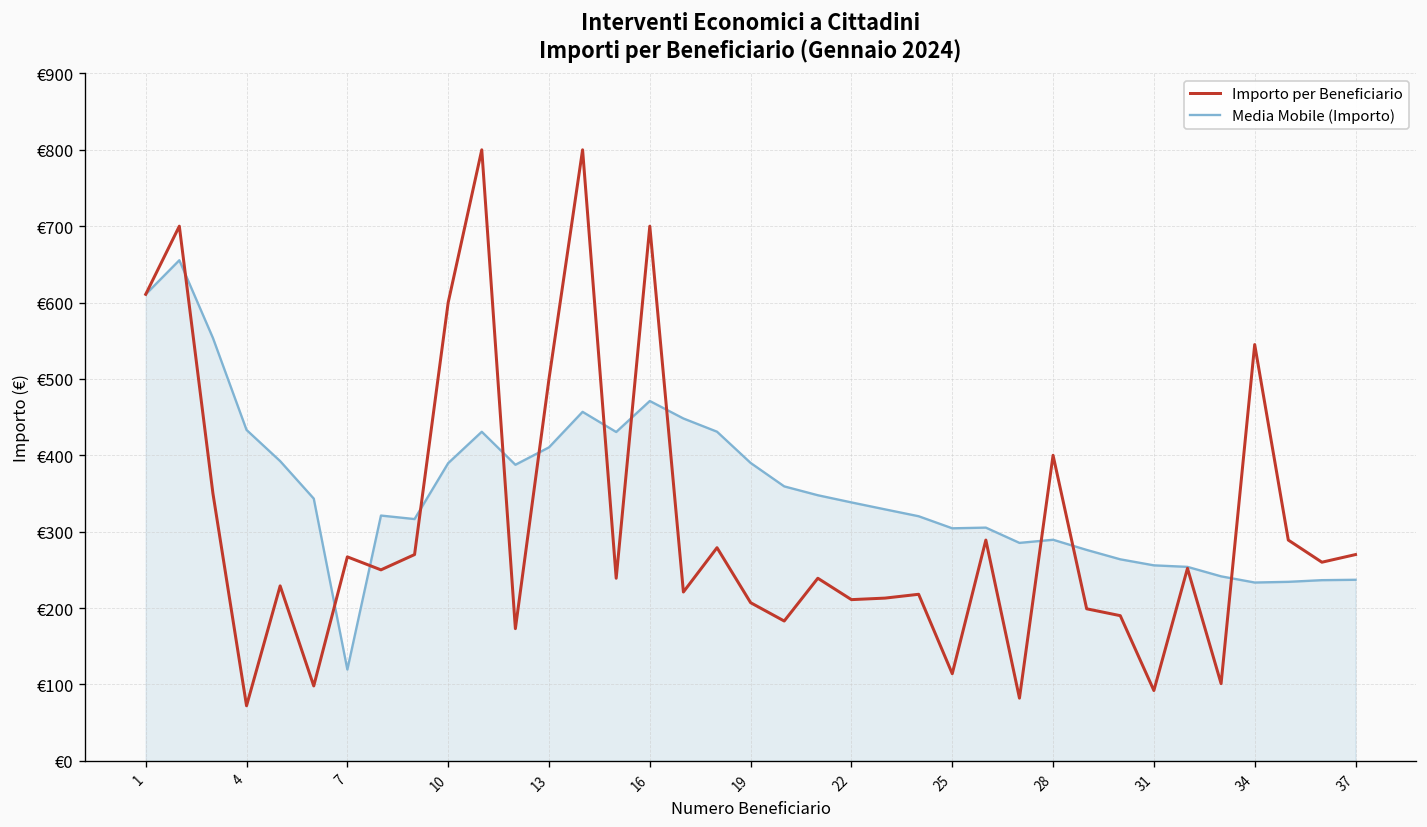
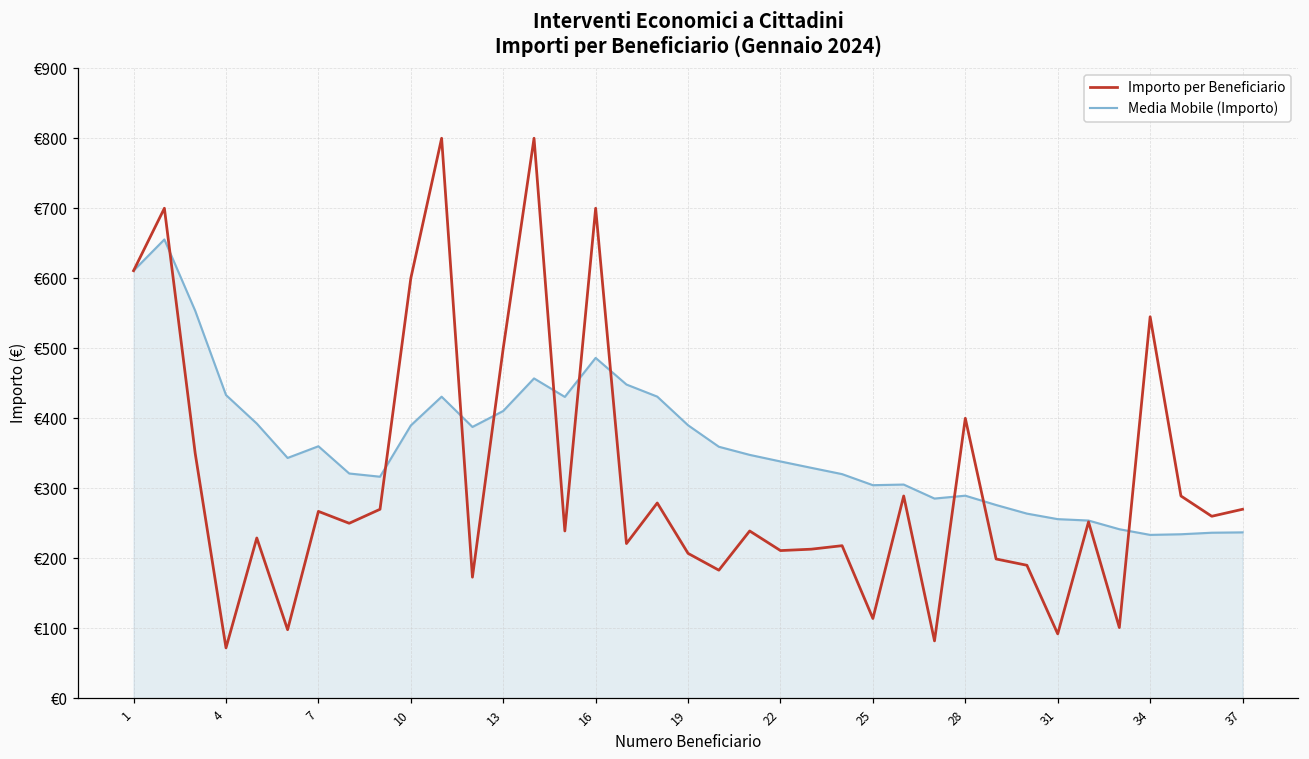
Media Mobile (Importo), 7: €120 -> €360
Media Mobile (Importo), 16: €470 -> €490
